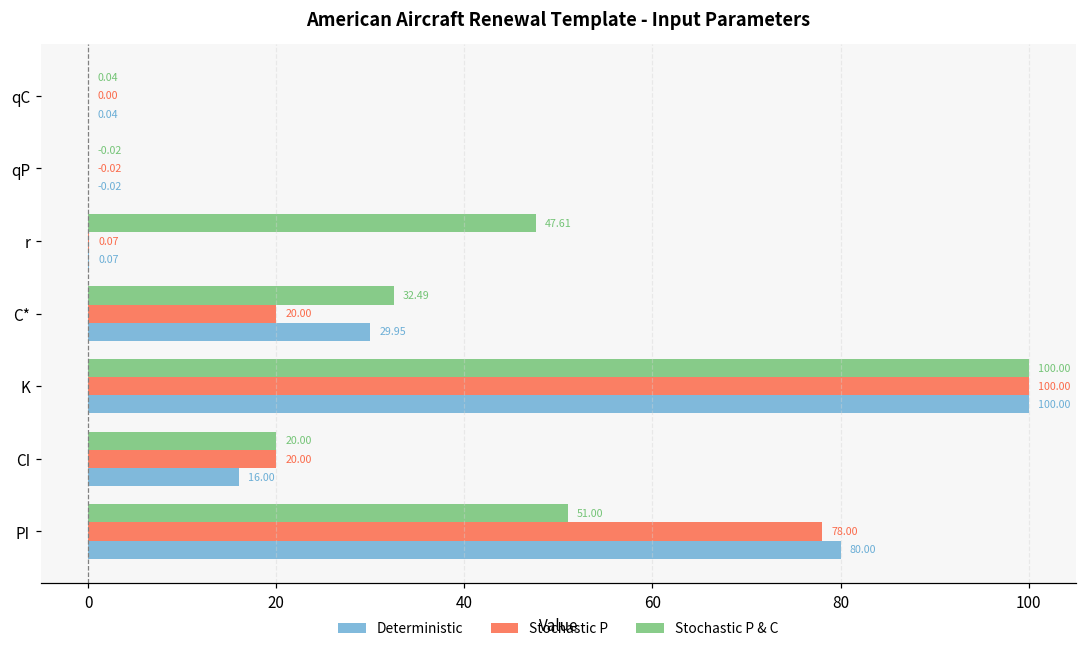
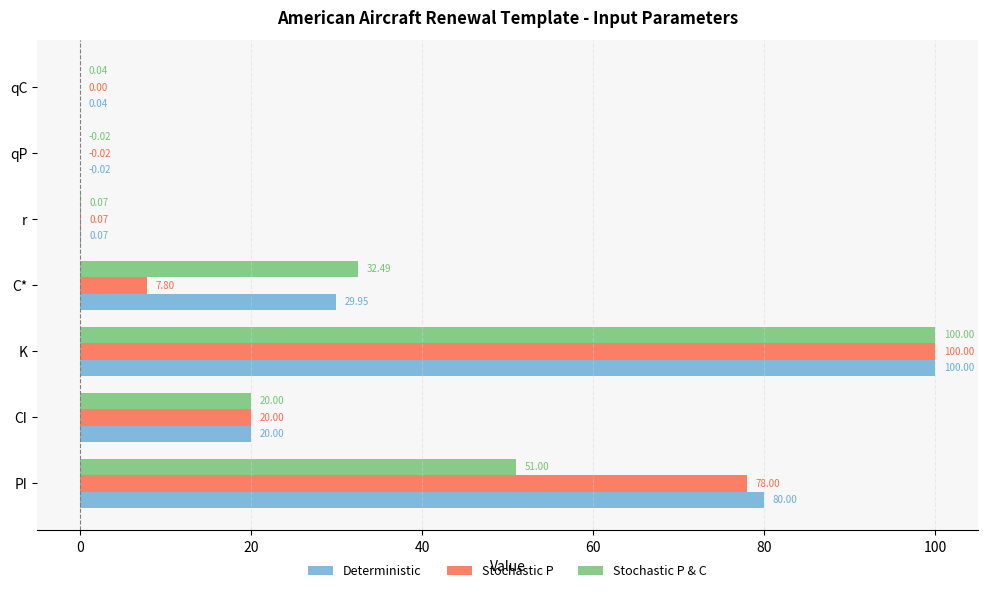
Stochastic P & C, r: 47.61 -> 0.07
Stochastic P, C*: 20.00 -> 7.80
Deterministic, CI: 16.00 -> 20.00
